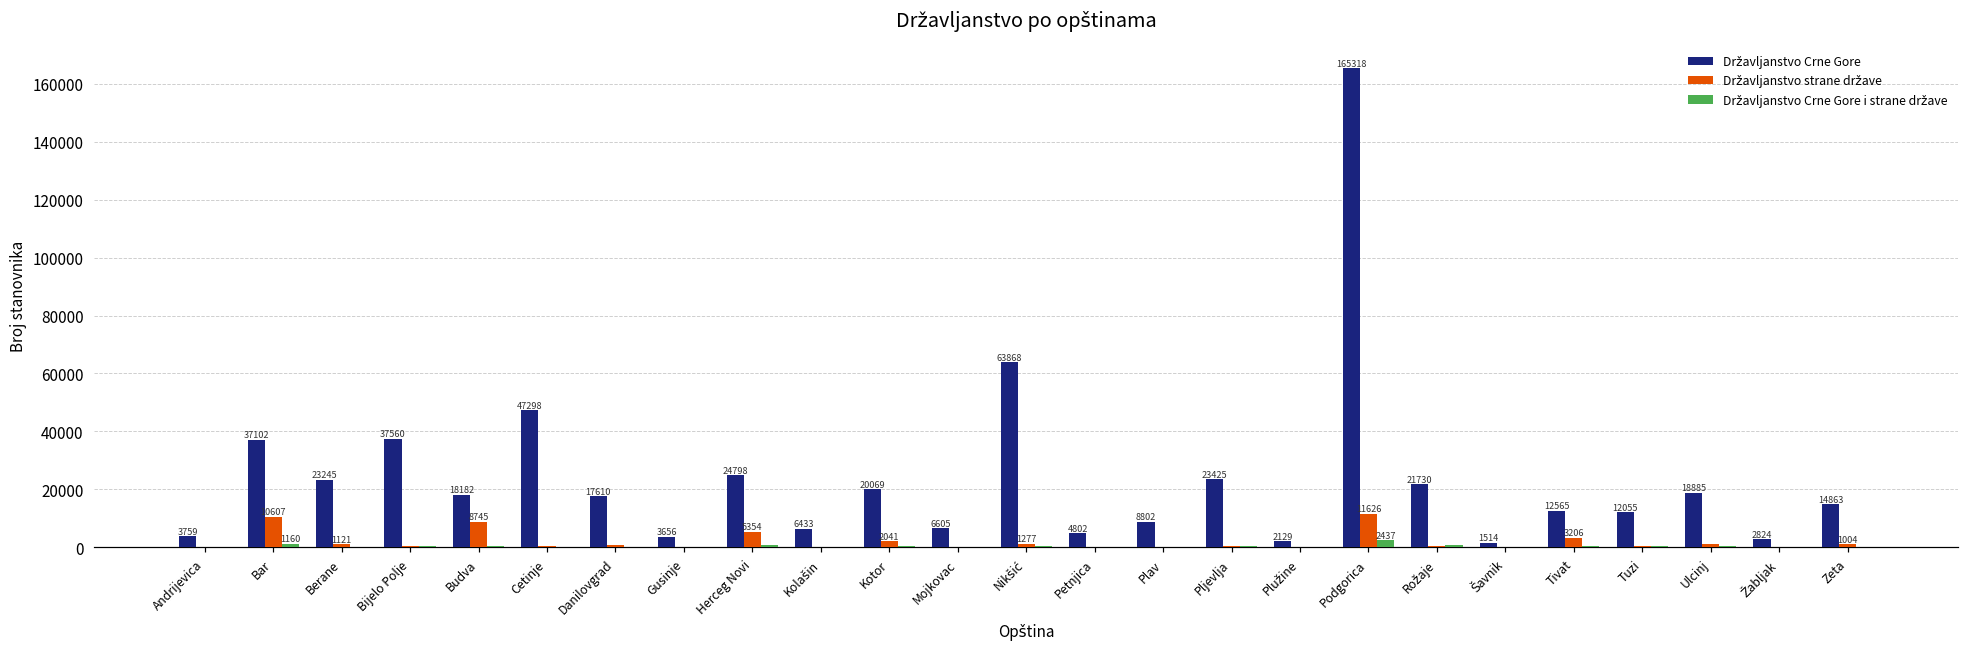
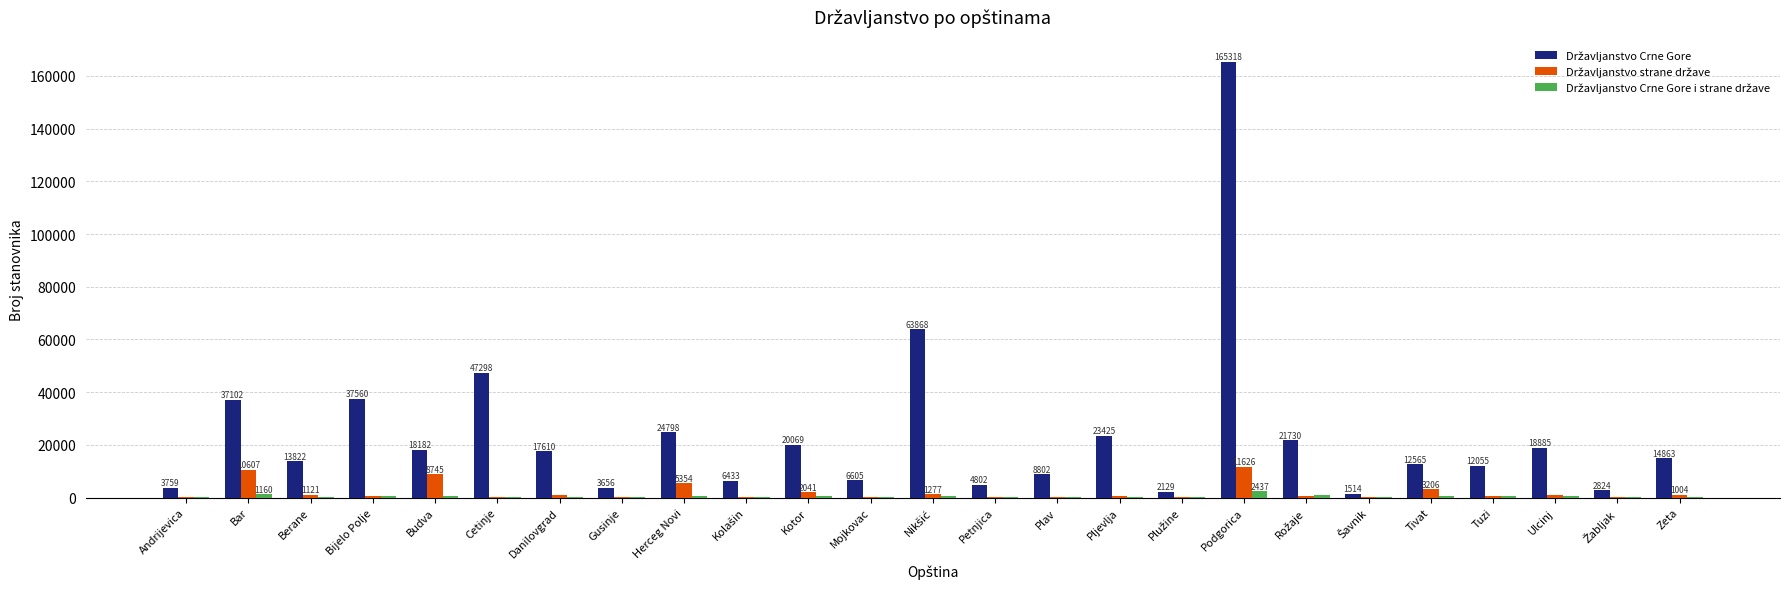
Državljanstvo Crne Gore, Berane: 23245 -> 13822
